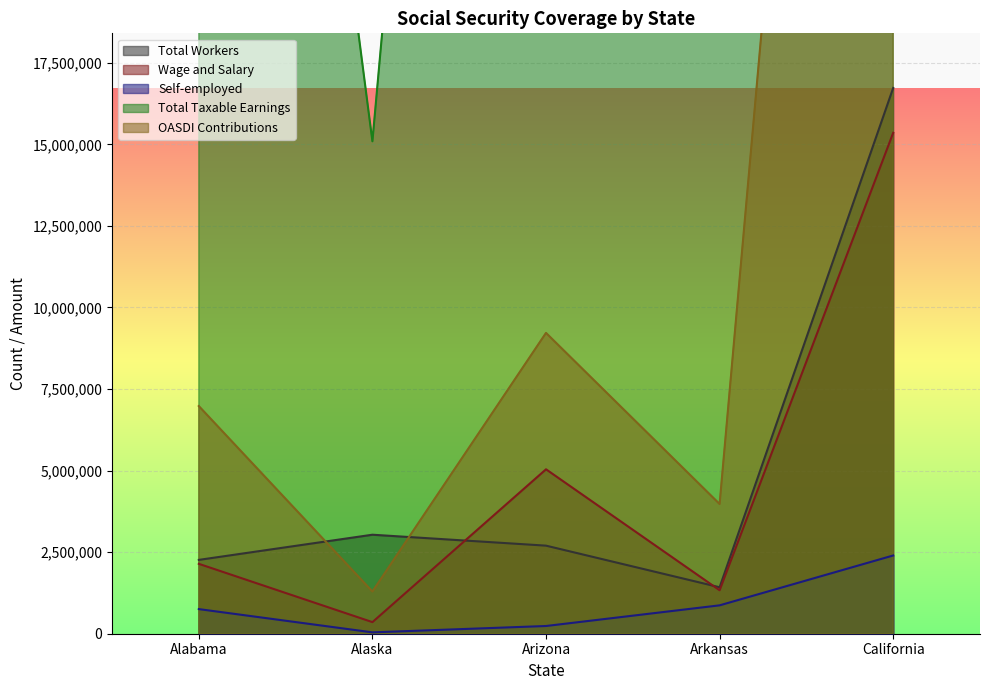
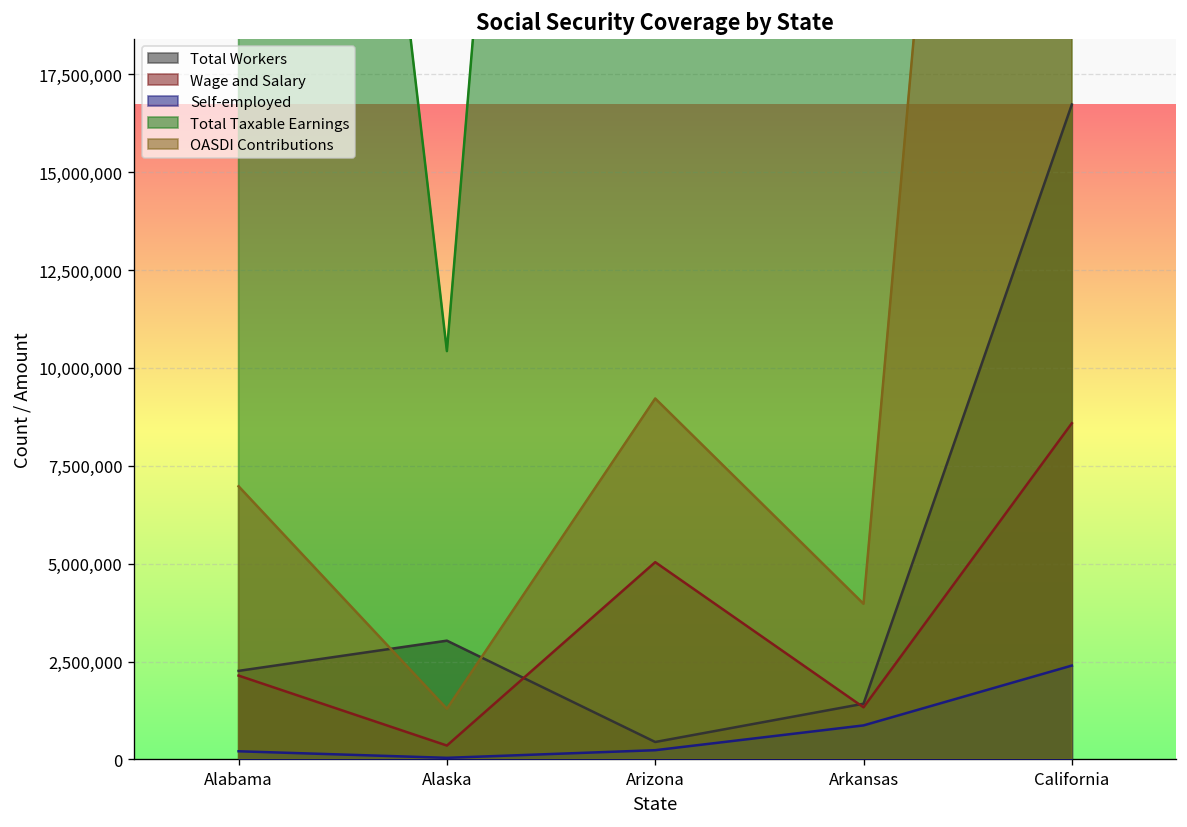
Self-employed, Alabama: 800,000 -> 200,000
Total Taxable Earnings, Alaska: 15,100,000 -> 10,400,000
Total Workers, Arizona: 2,700,000 -> 400,000
Wage and Salary, California: 15,400,000 -> 8,600,000
